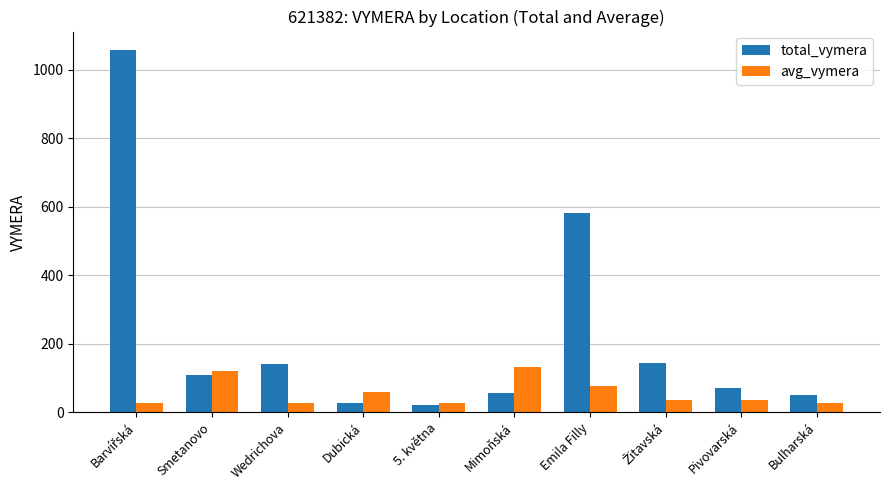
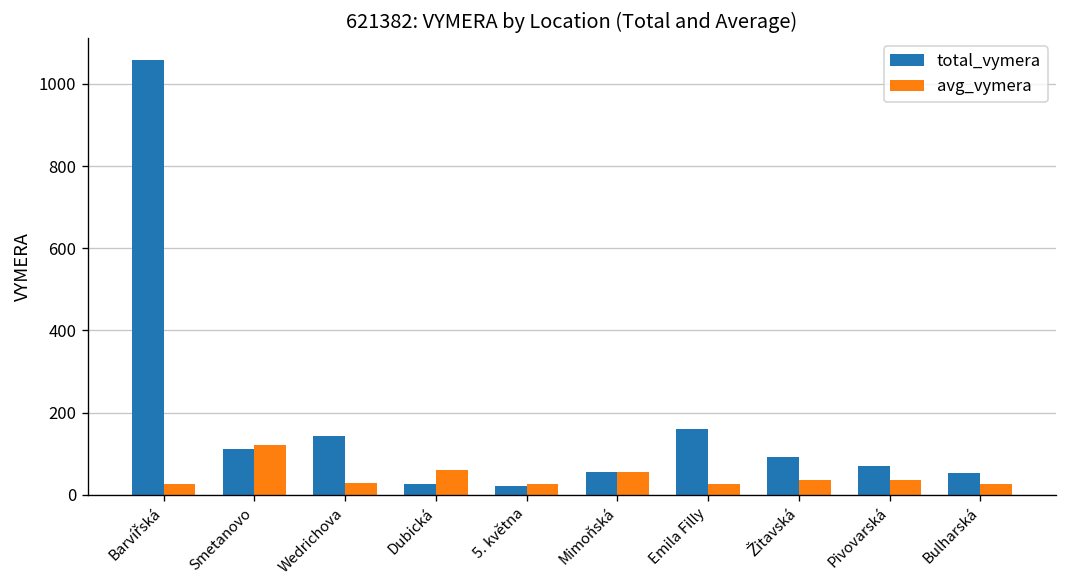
avg_vymera, Mimoňská: 130 -> 60
total_vymera, Emila Filly: 580 -> 160
avg_vymera, Emila Filly: 80 -> 30
total_vymera, Žitavská: 140 -> 90
